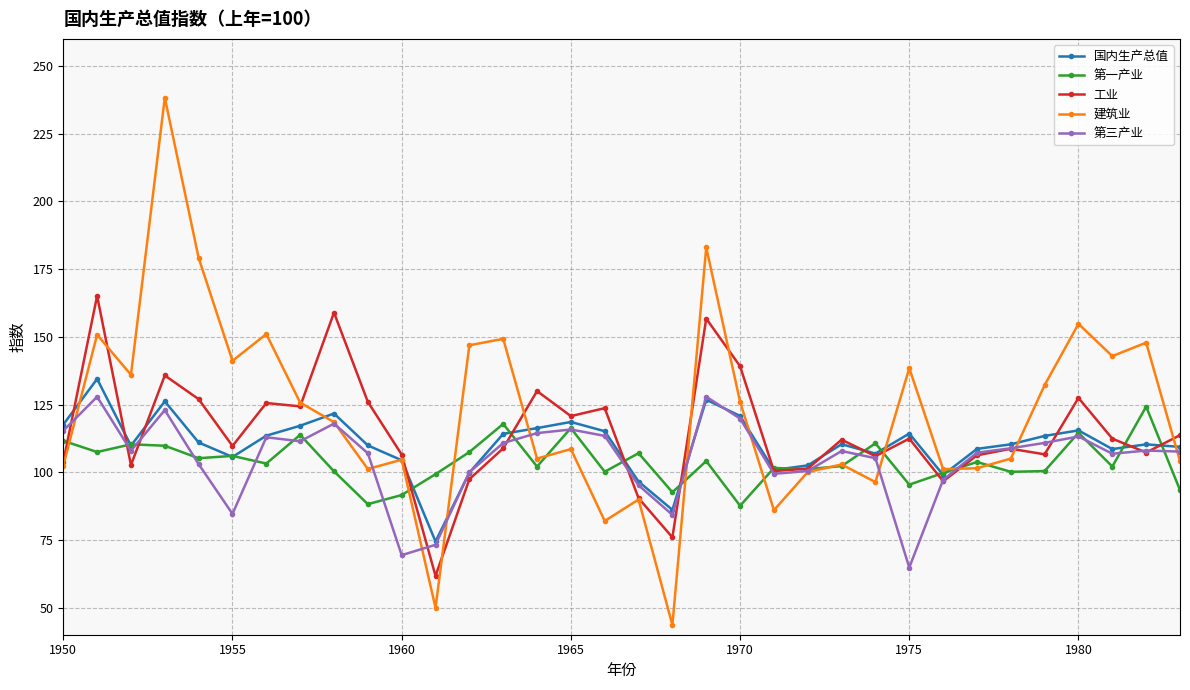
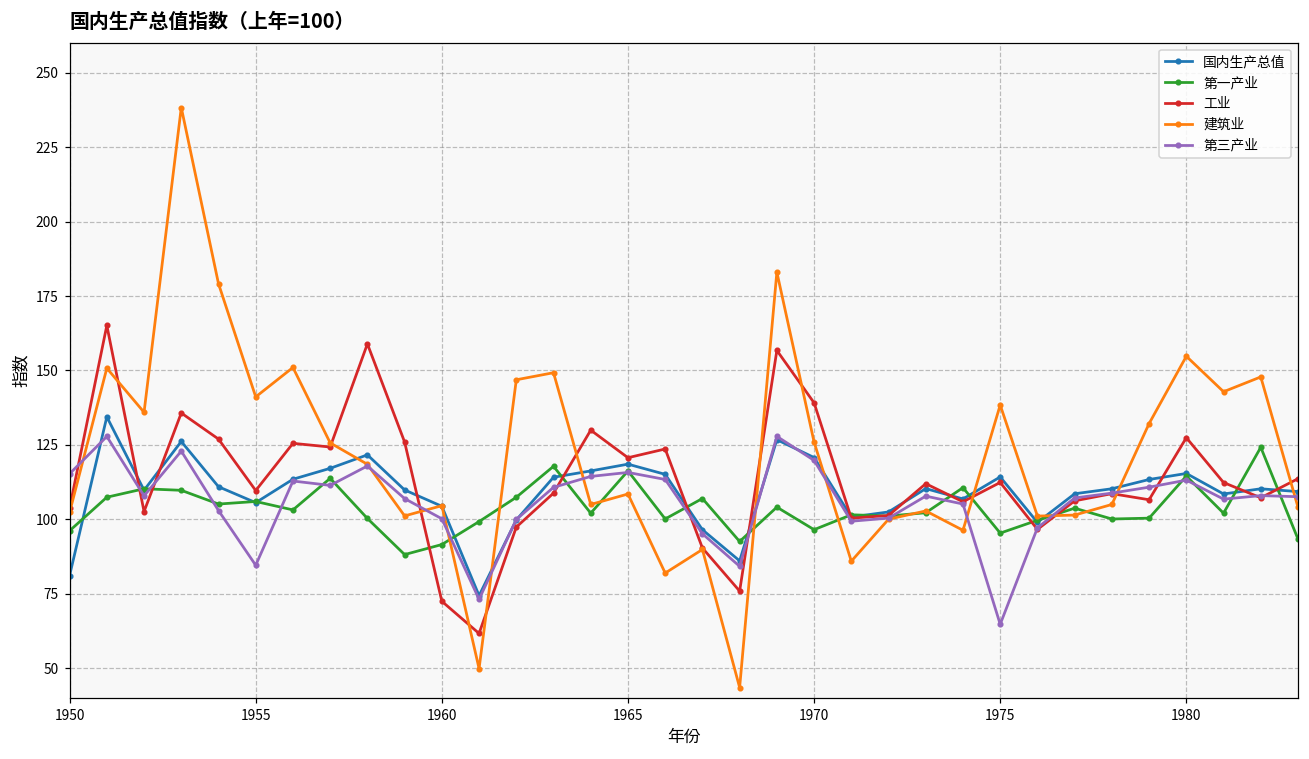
国内生产总值, 1950: 118 -> 81
第一产业, 1950: 112 -> 96
工业, 1960: 107 -> 73
第三产业, 1960: 69 -> 100
第一产业, 1970: 88 -> 97
